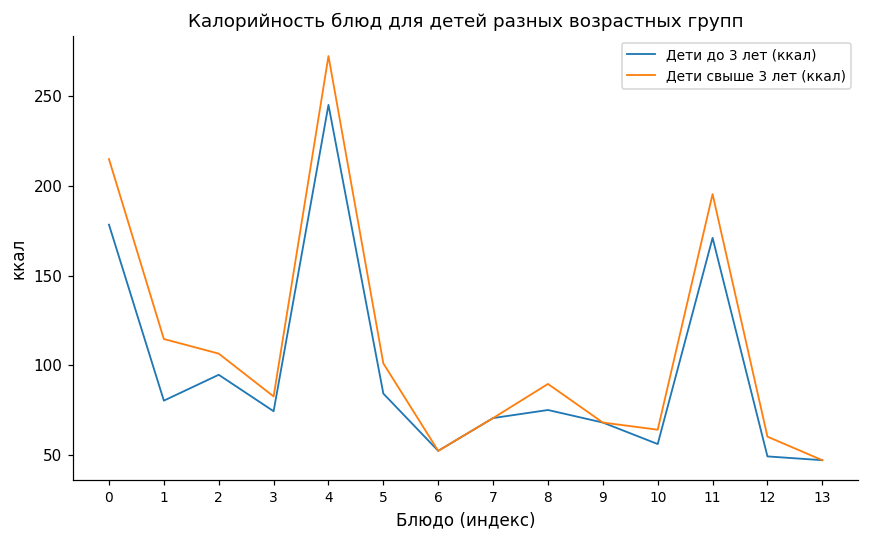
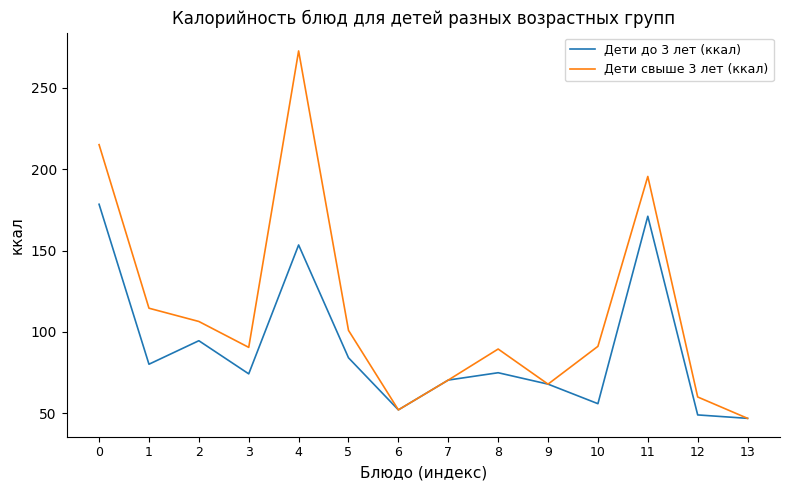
Дети свыше 3 лет (ккал), 3: 83 -> 91
Дети до 3 лет (ккал), 4: 245 -> 153
Дети свыше 3 лет (ккал), 10: 64 -> 91
